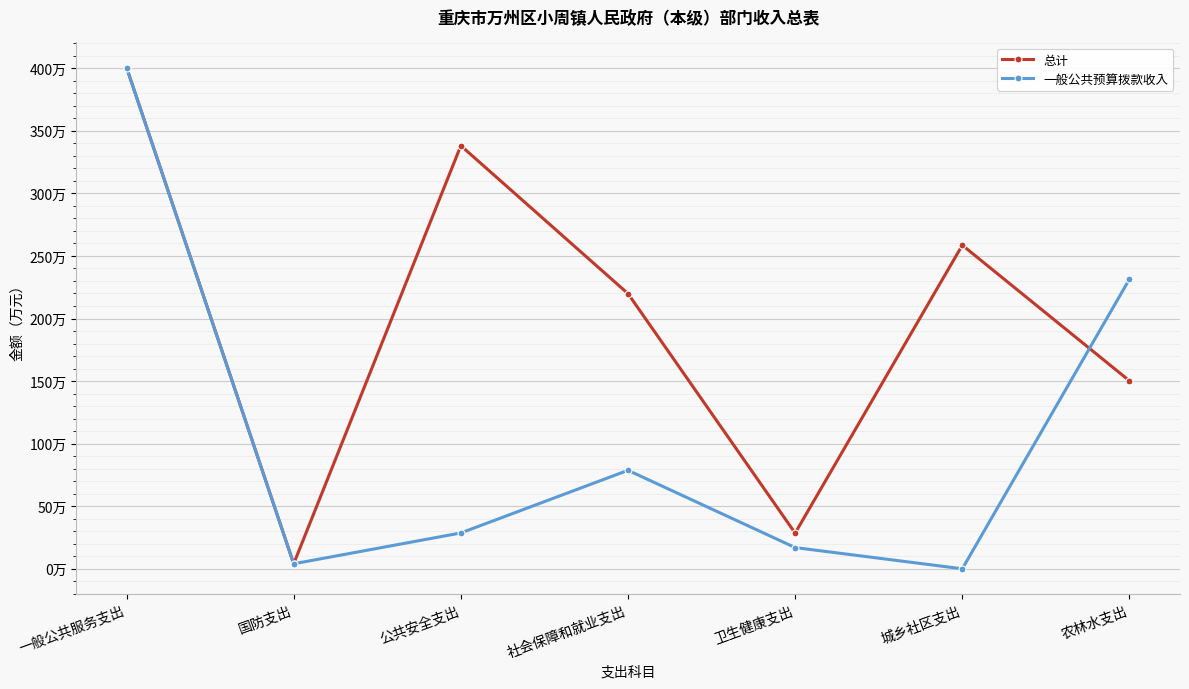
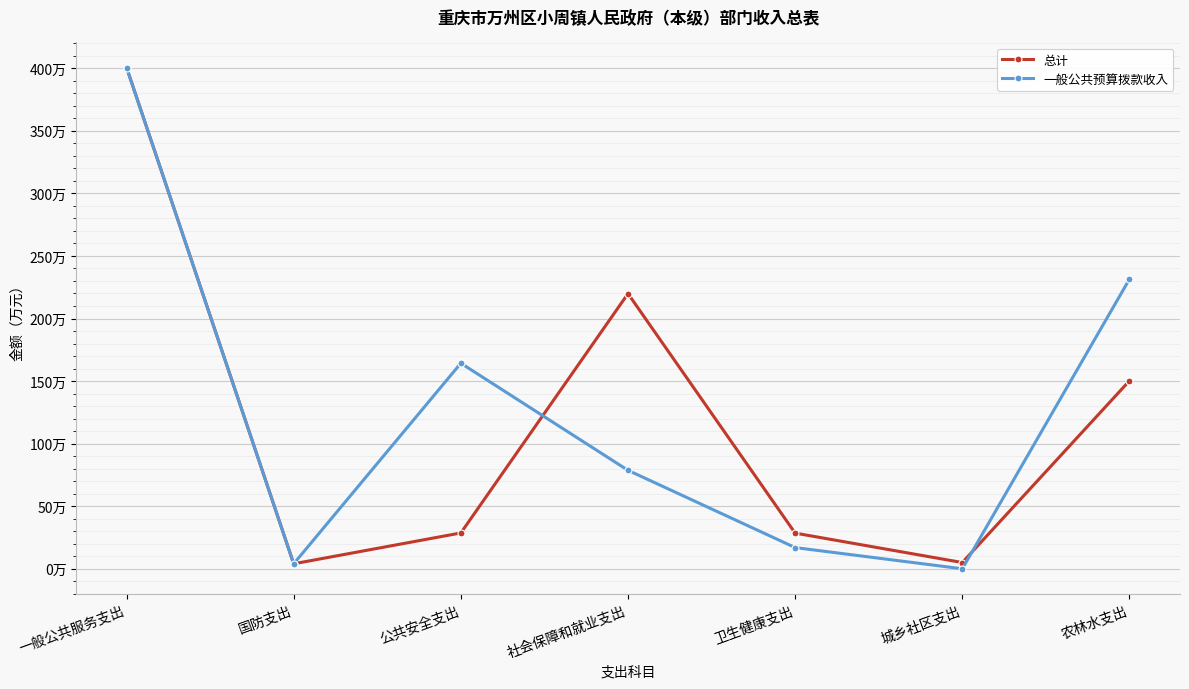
总计, 公共安全支出: 338万 -> 29万
一般公共预算拨款收入, 公共安全支出: 29万 -> 164万
总计, 城乡社区支出: 259万 -> 5万
